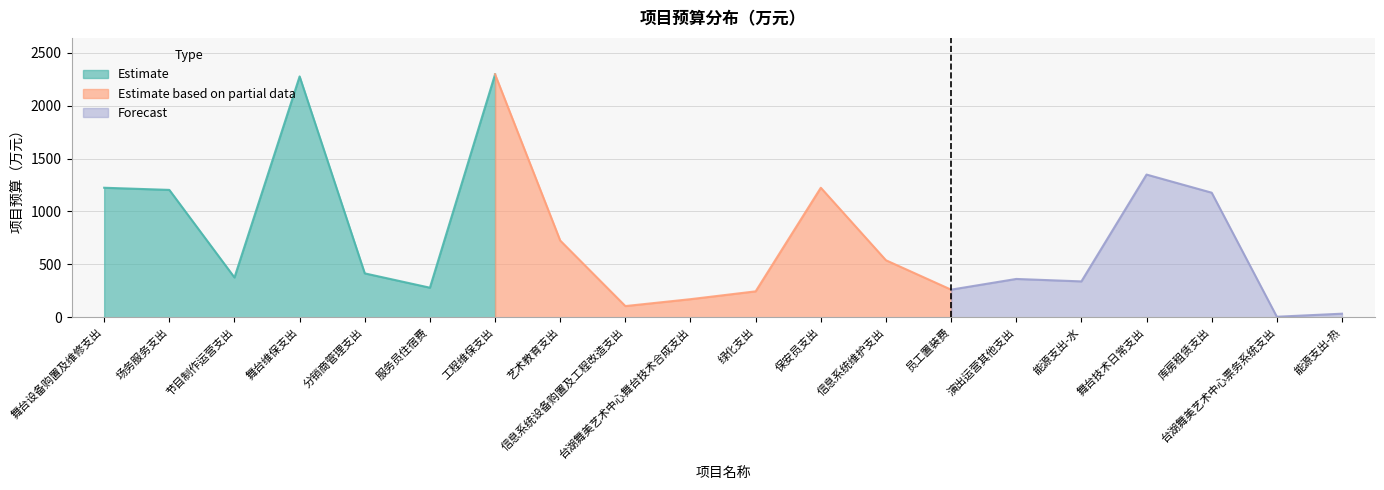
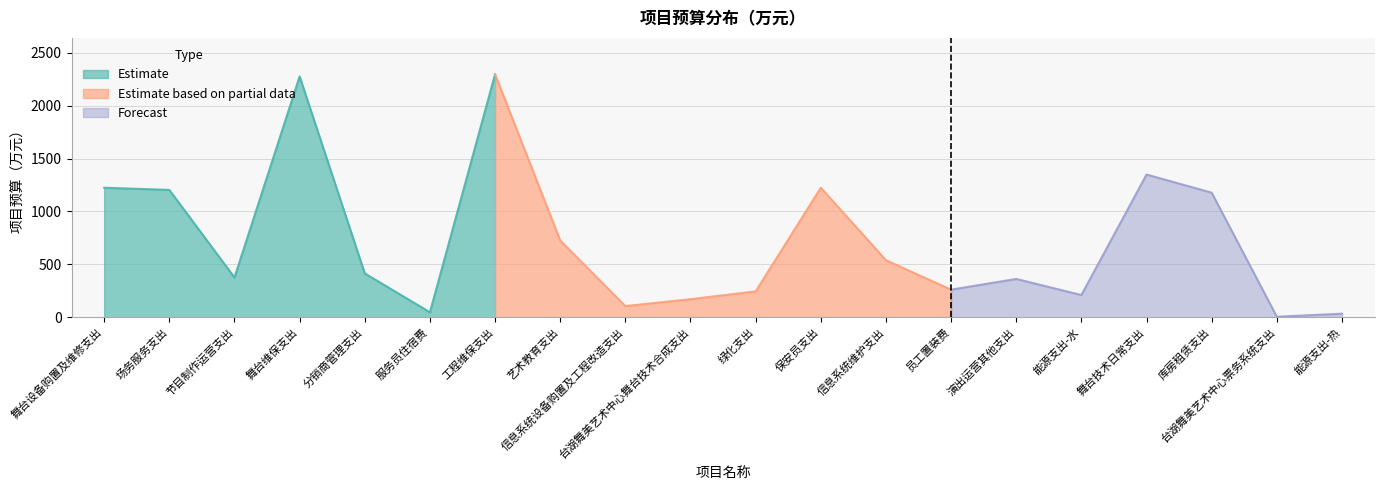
Estimate, 服务员住宿费: 280 -> 50
Forecast, 能源支出-水: 340 -> 210
